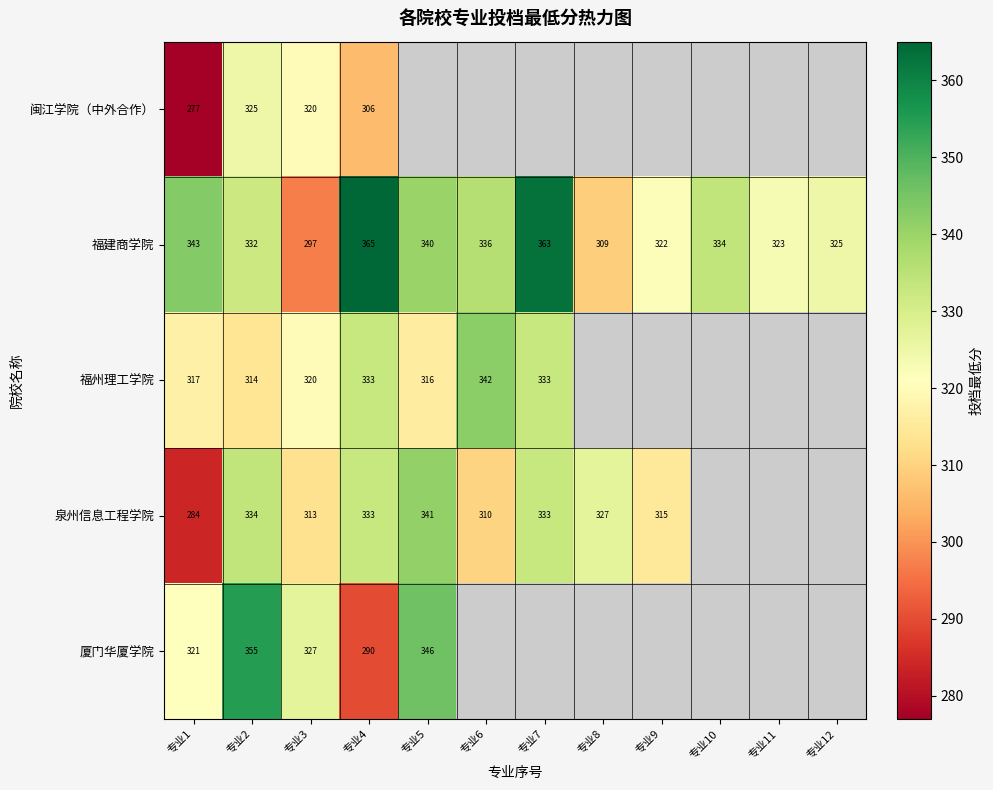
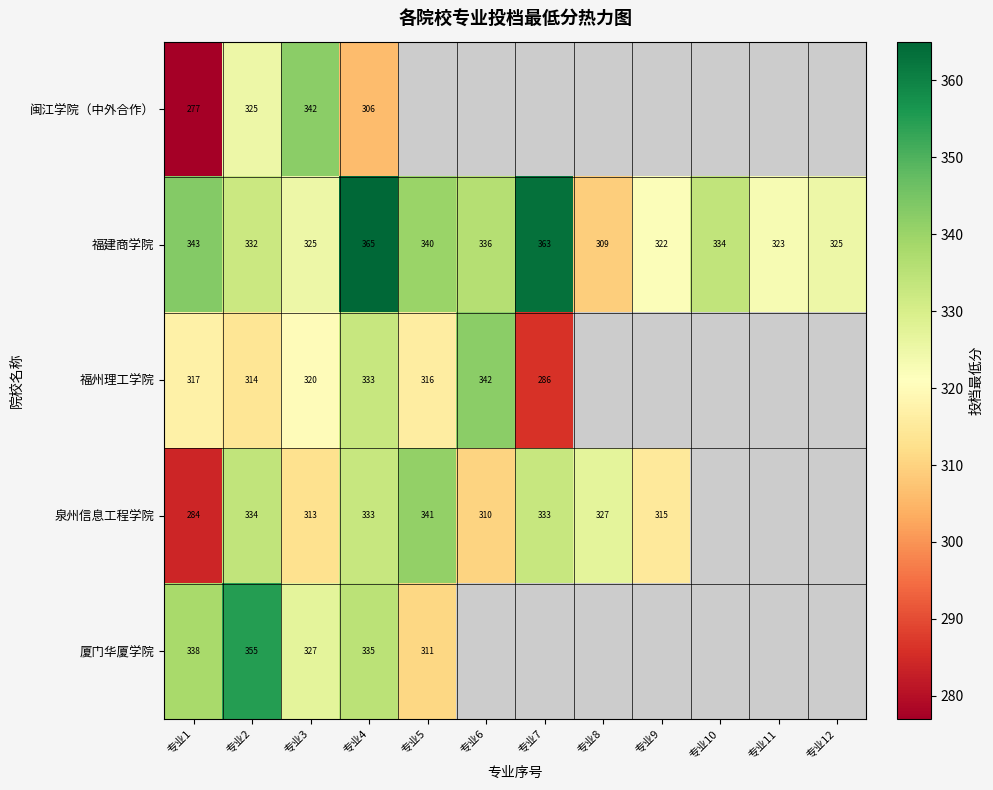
闽江学院（中外合作）, 专业3: 320 -> 342
福建商学院, 专业3: 297 -> 325
福州理工学院, 专业7: 333 -> 286
厦门华厦学院, 专业1: 321 -> 338
厦门华厦学院, 专业4: 290 -> 335
厦门华厦学院, 专业5: 346 -> 311
